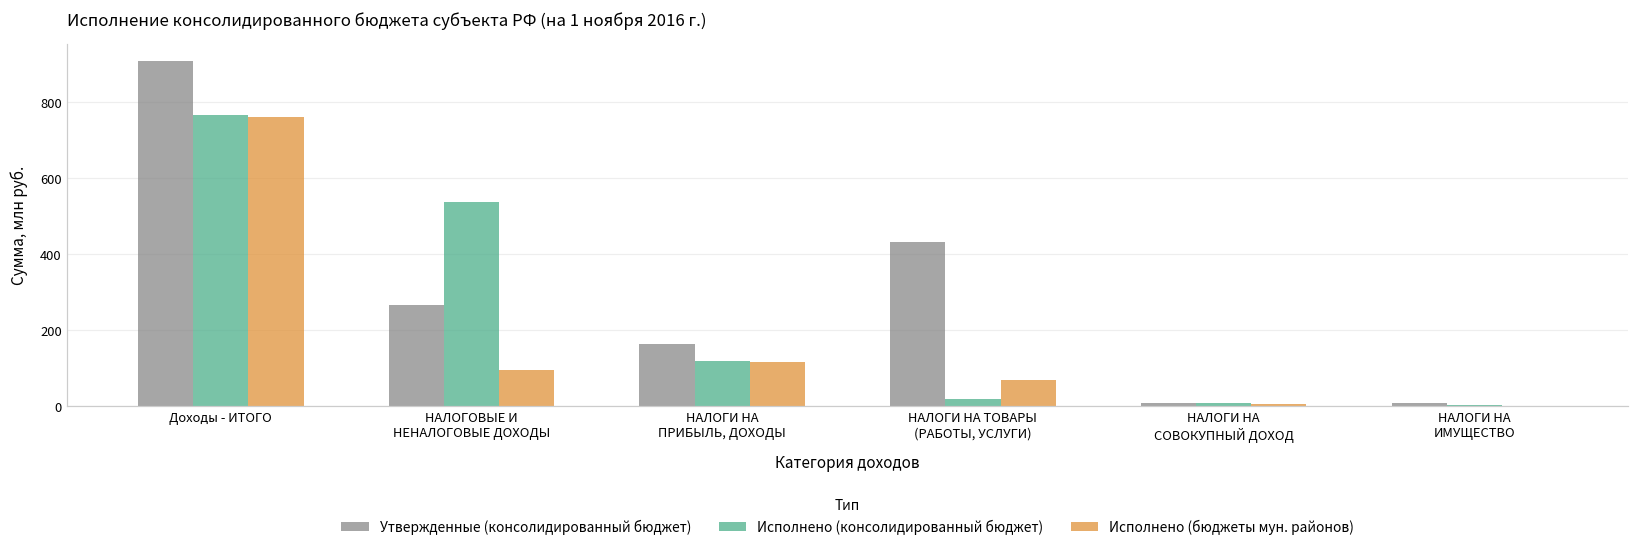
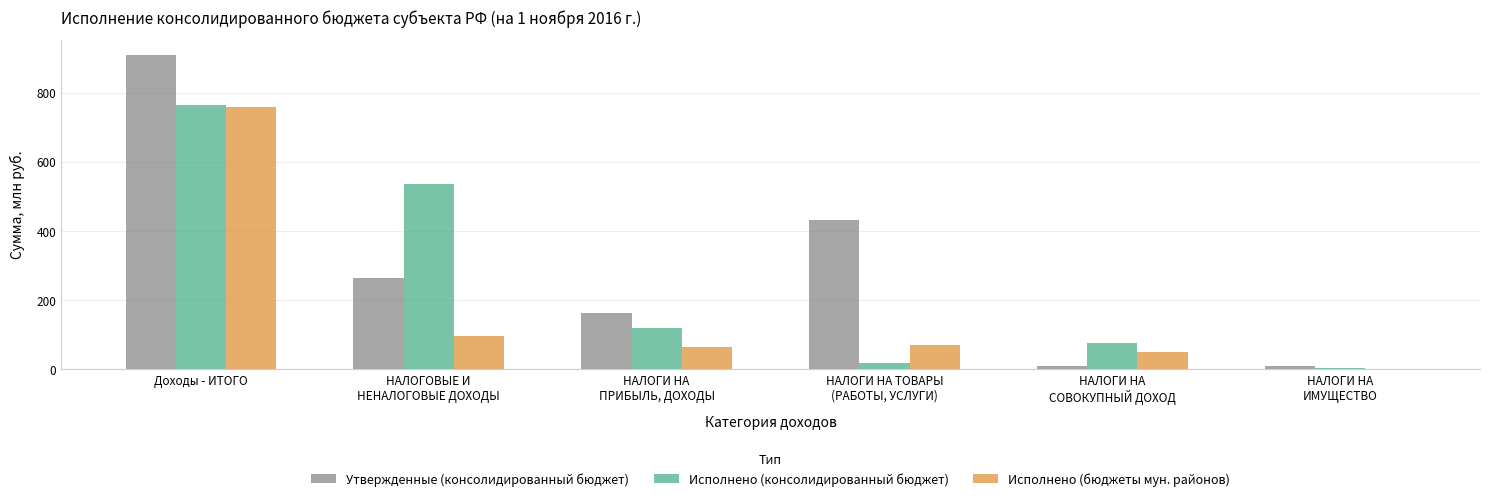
Исполнено (бюджеты мун. районов), НАЛОГИ НА ПРИБЫЛЬ, ДОХОДЫ: 120 -> 70
Исполнено (консолидированный бюджет), НАЛОГИ НА СОВОКУПНЫЙ ДОХОД: 10 -> 80
Исполнено (бюджеты мун. районов), НАЛОГИ НА СОВОКУПНЫЙ ДОХОД: 10 -> 50
